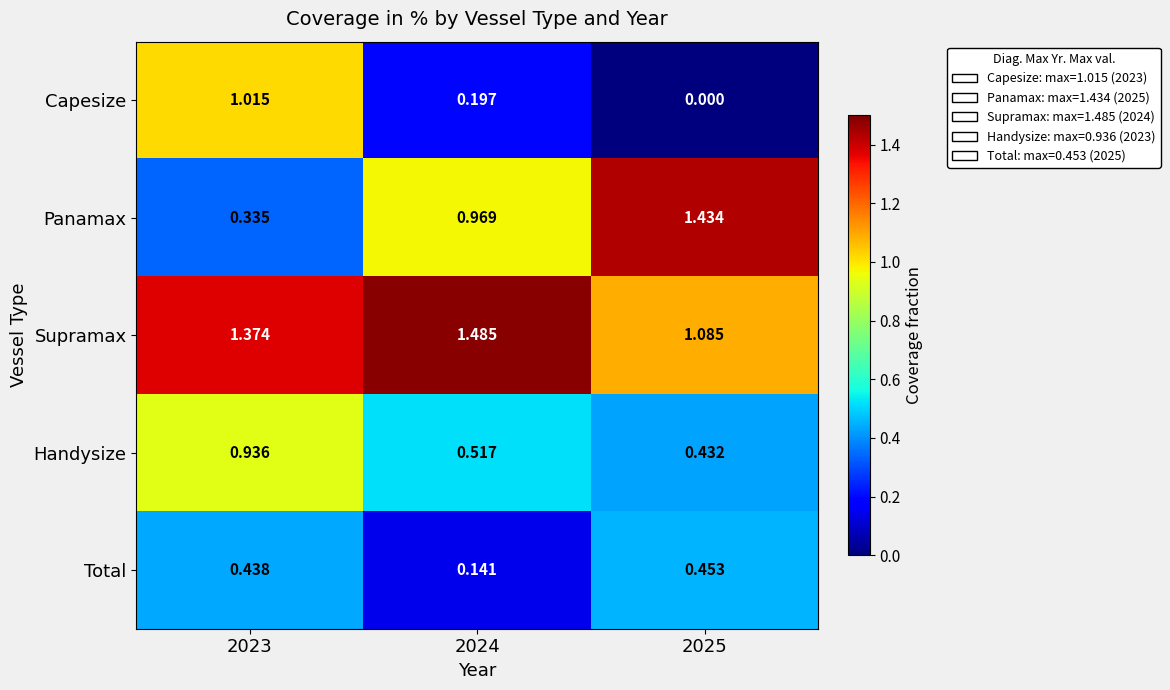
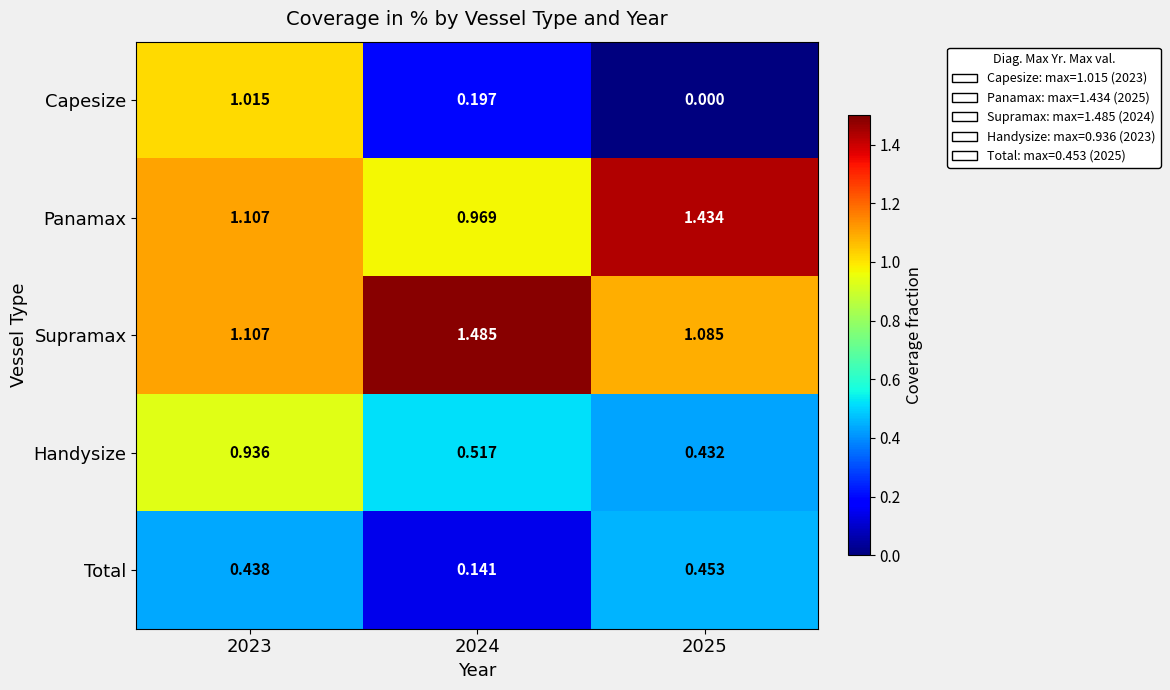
Panamax, 2023: 0.335 -> 1.107
Supramax, 2023: 1.374 -> 1.107
